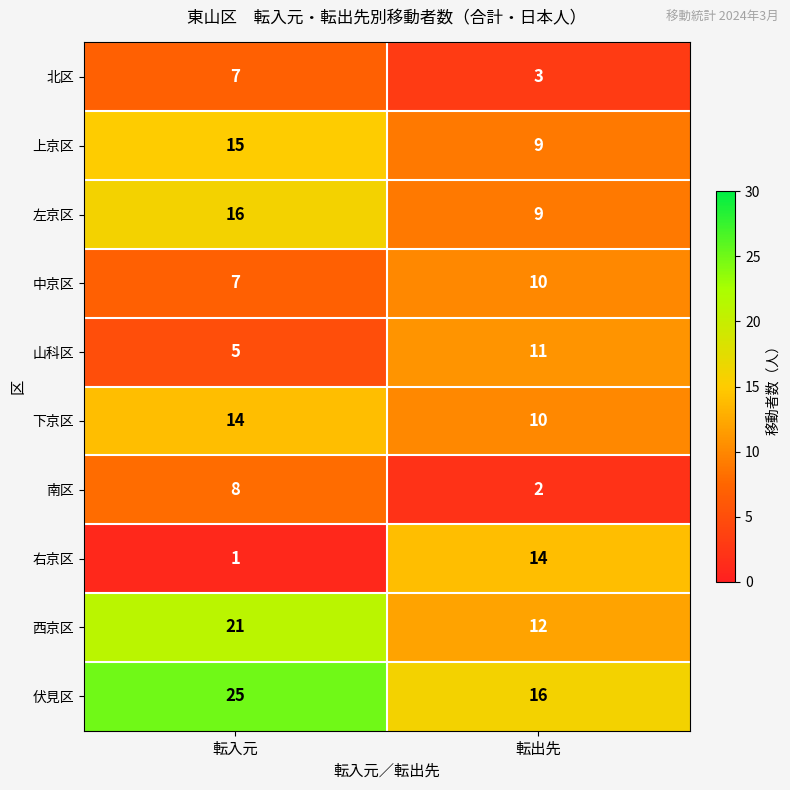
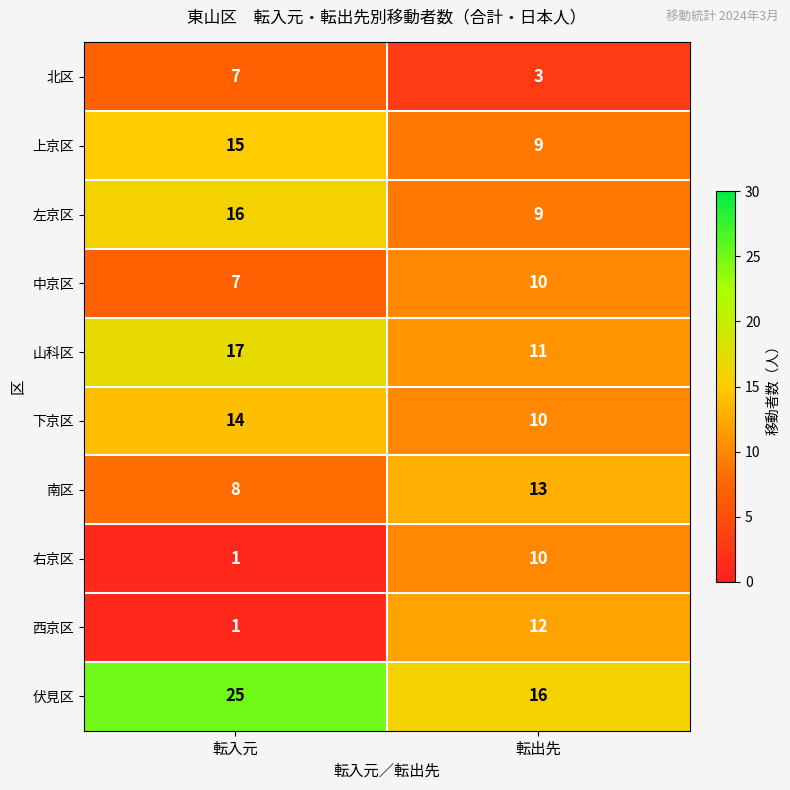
山科区, 転入元: 5 -> 17
南区, 転出先: 2 -> 13
右京区, 転出先: 14 -> 10
西京区, 転入元: 21 -> 1
